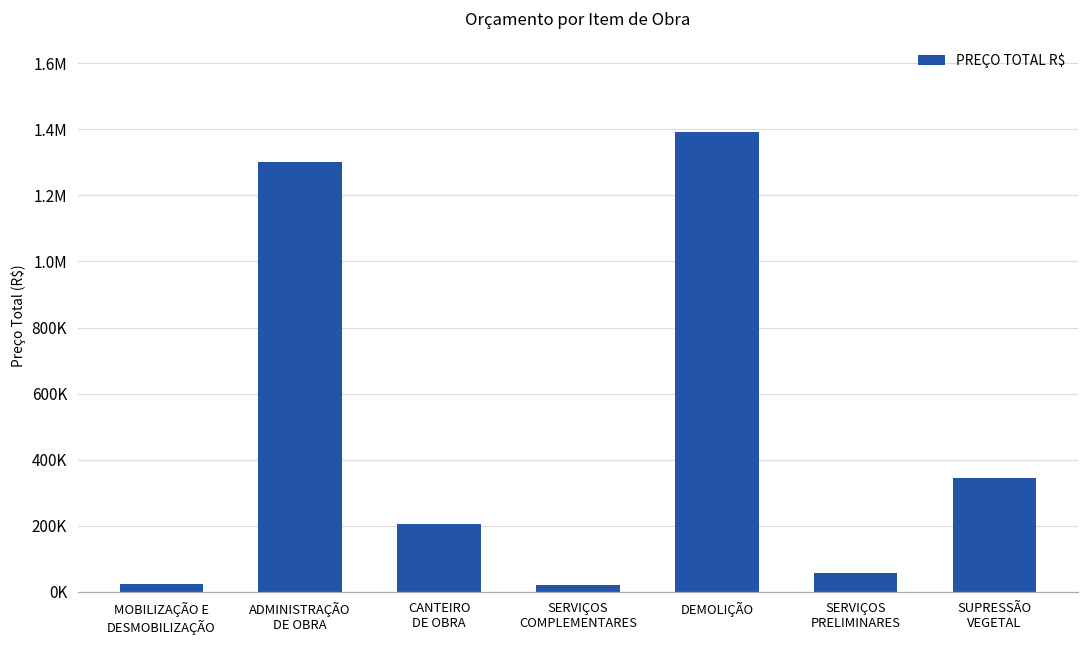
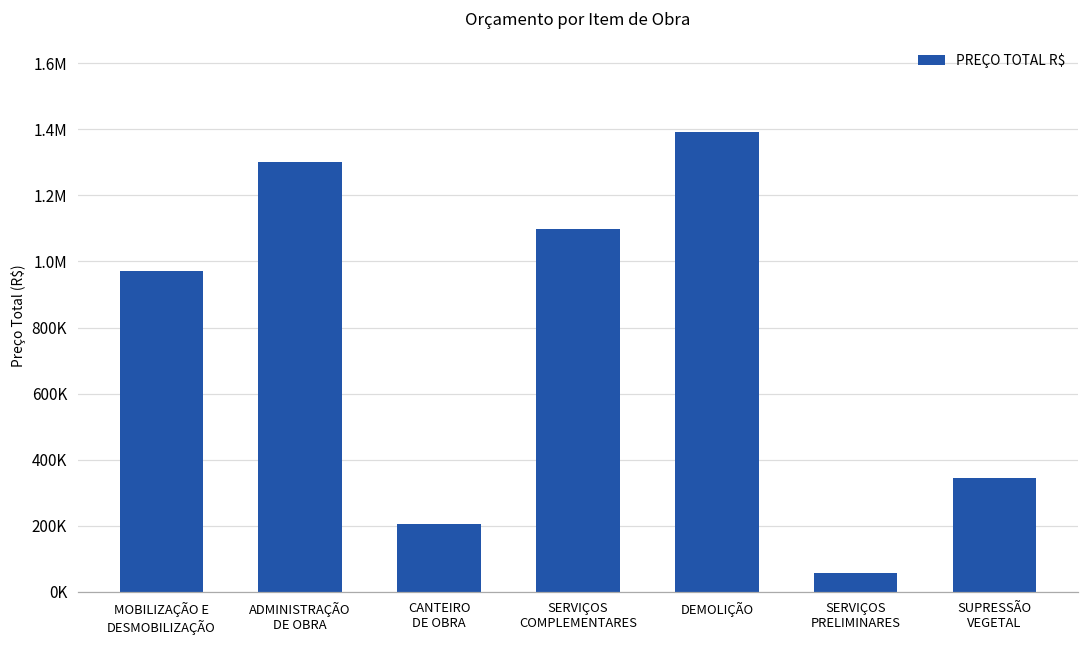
MOBILIZAÇÃO E DESMOBILIZAÇÃO: 20000 -> 970000
SERVIÇOS COMPLEMENTARES: 20000 -> 1100000
